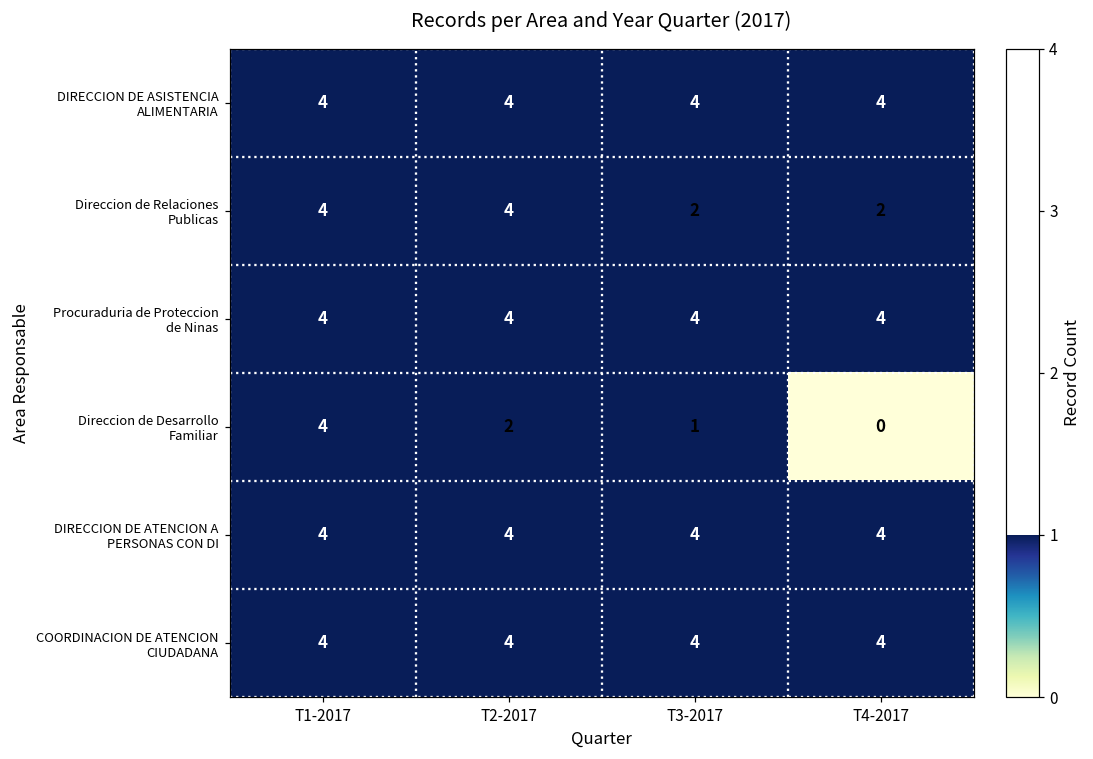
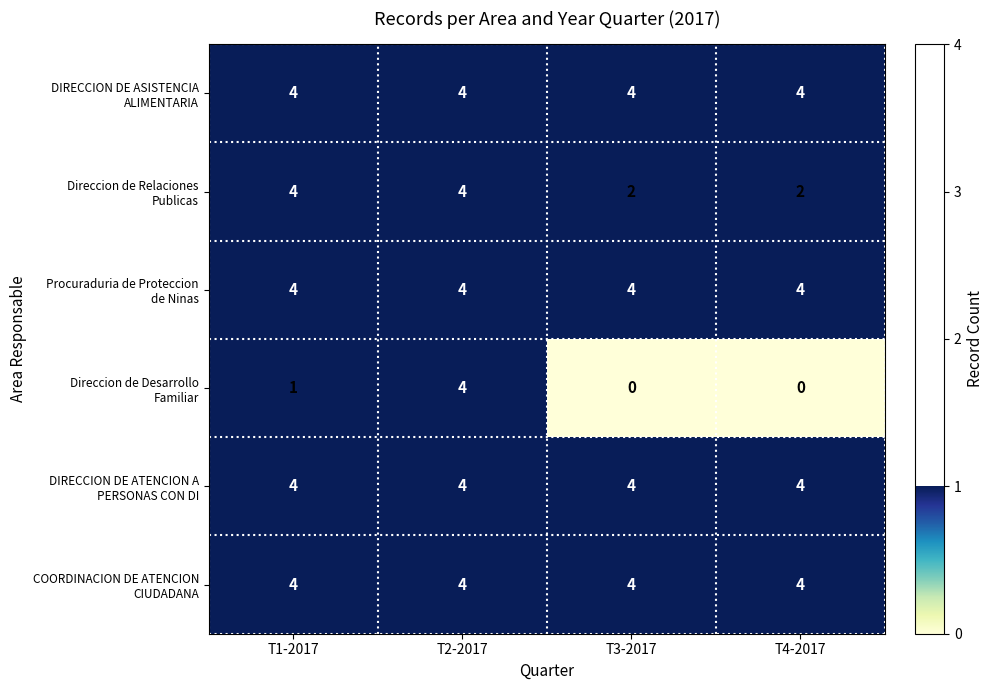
Direccion de Desarrollo Familiar, T1-2017: 4 -> 1
Direccion de Desarrollo Familiar, T2-2017: 2 -> 4
Direccion de Desarrollo Familiar, T3-2017: 1 -> 0
